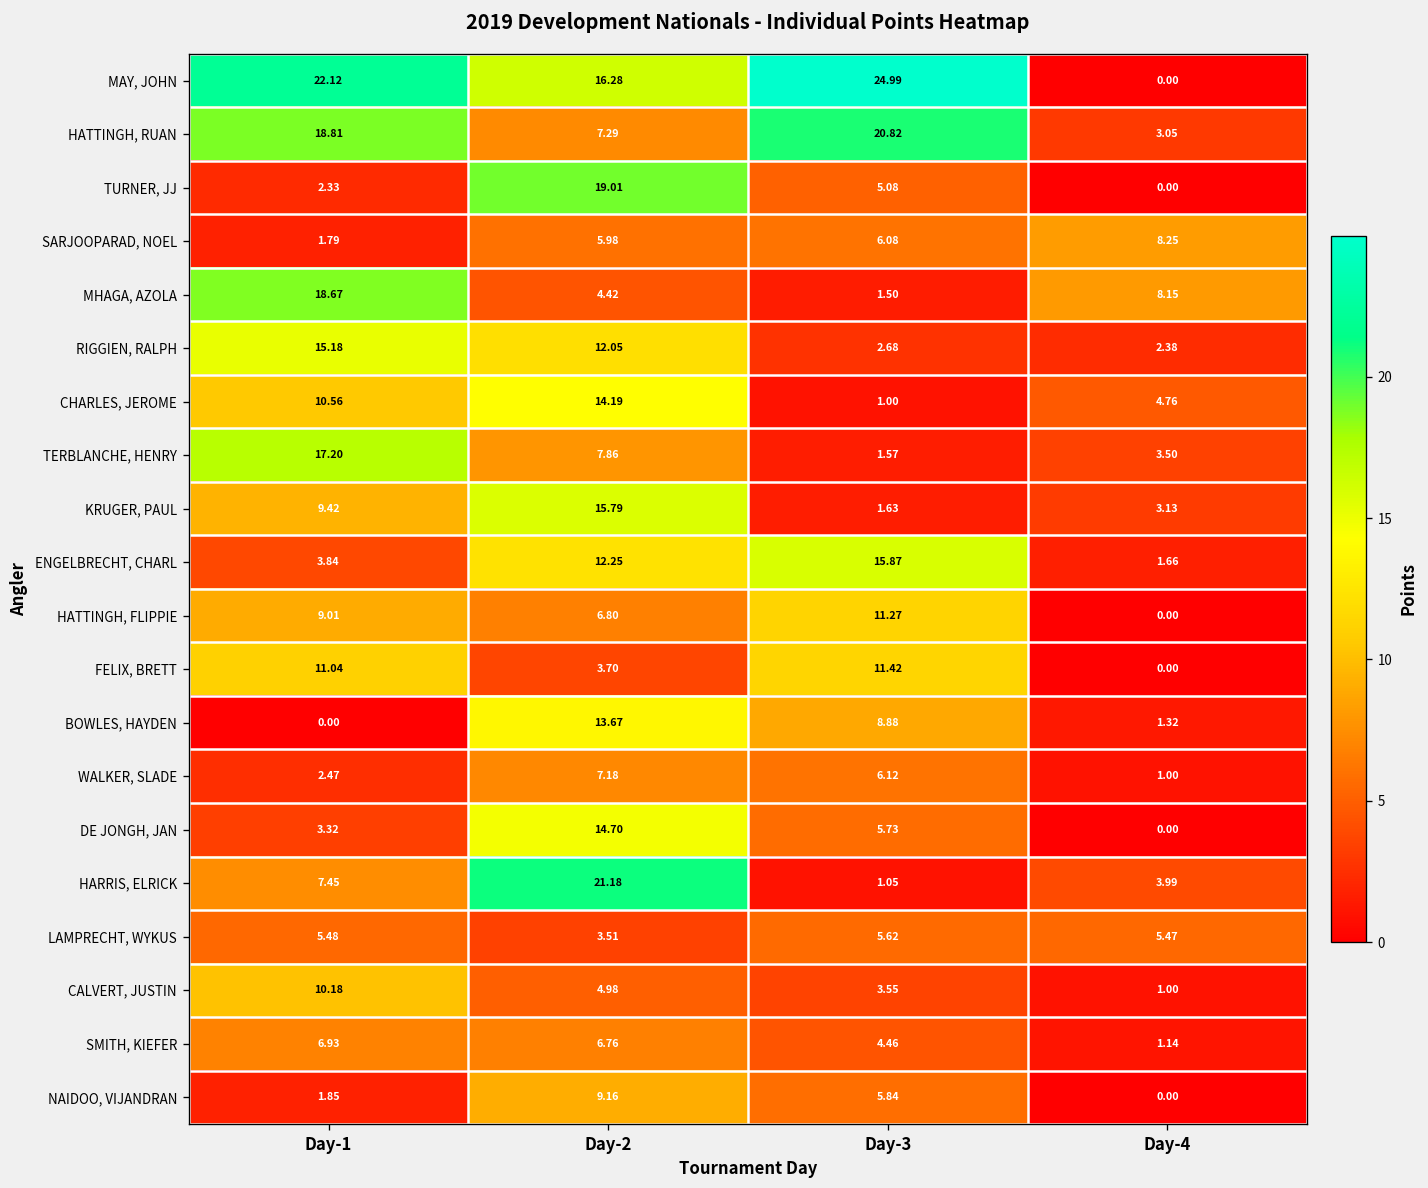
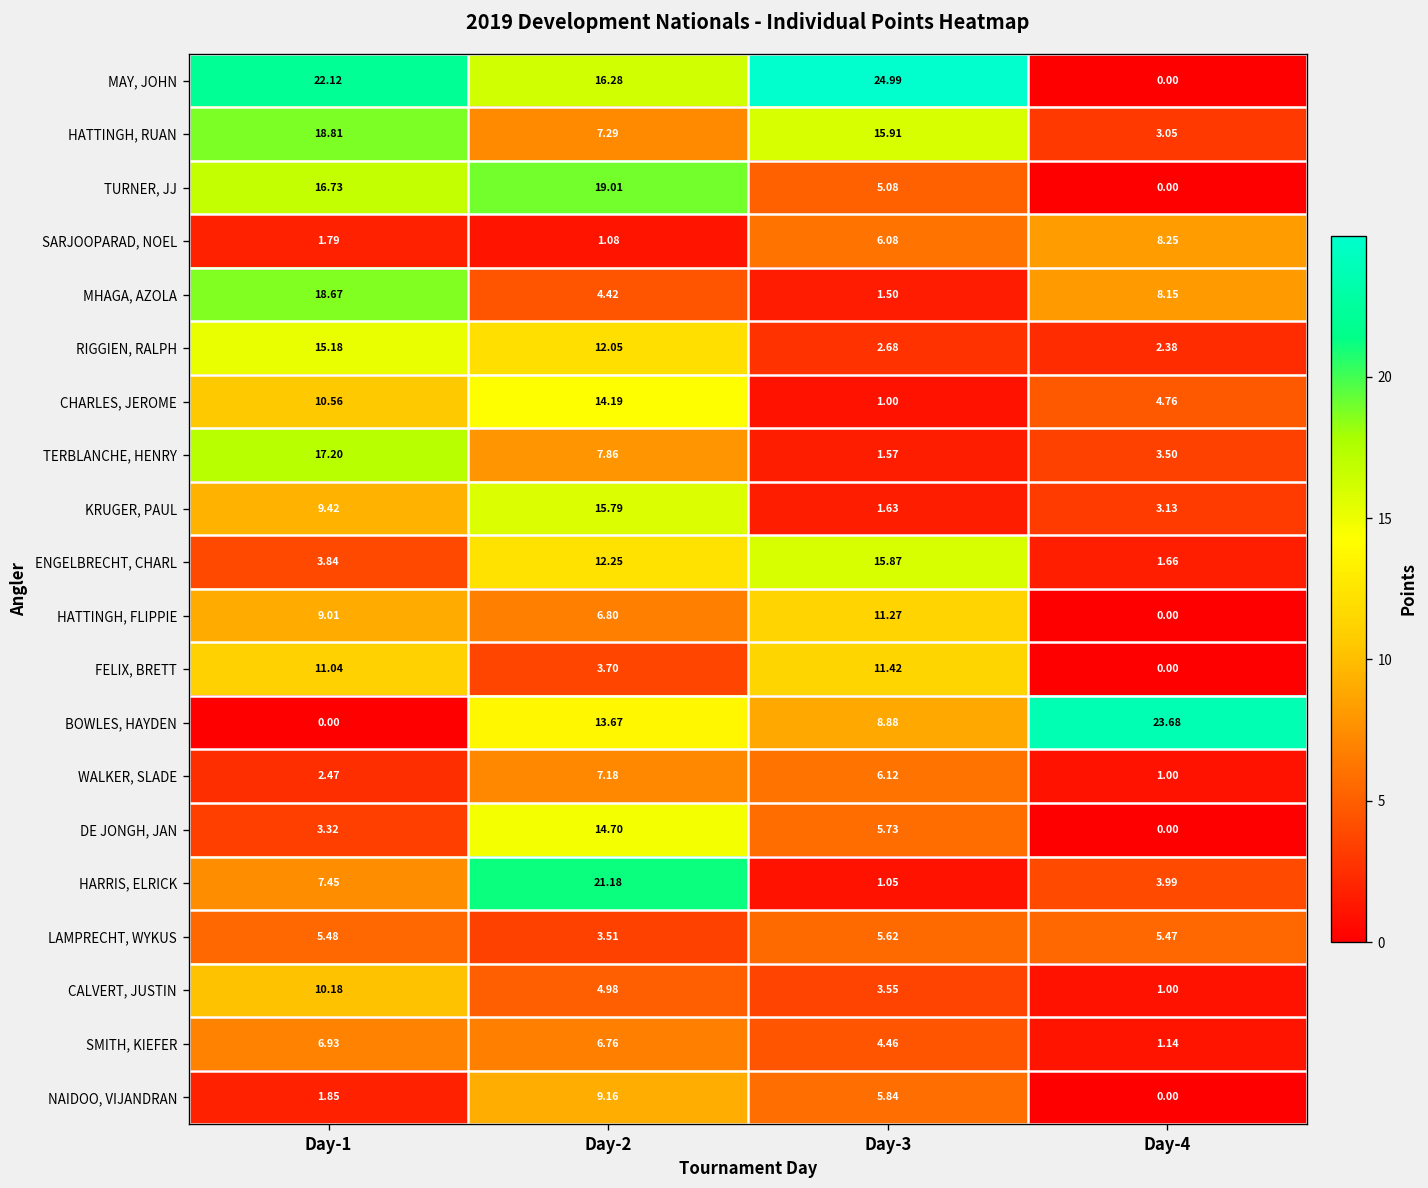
HATTINGH, RUAN, Day-3: 20.82 -> 15.91
TURNER, JJ, Day-1: 2.33 -> 16.73
SARJOOPARAD, NOEL, Day-2: 5.98 -> 1.08
BOWLES, HAYDEN, Day-4: 1.32 -> 23.68
